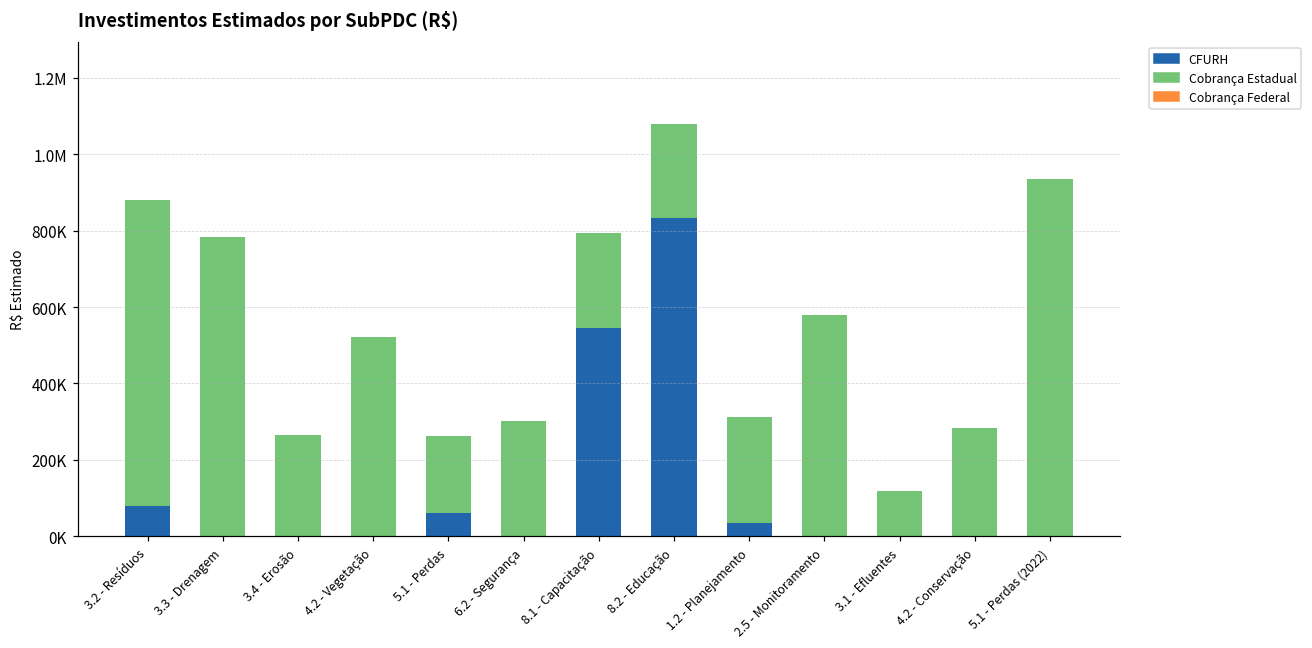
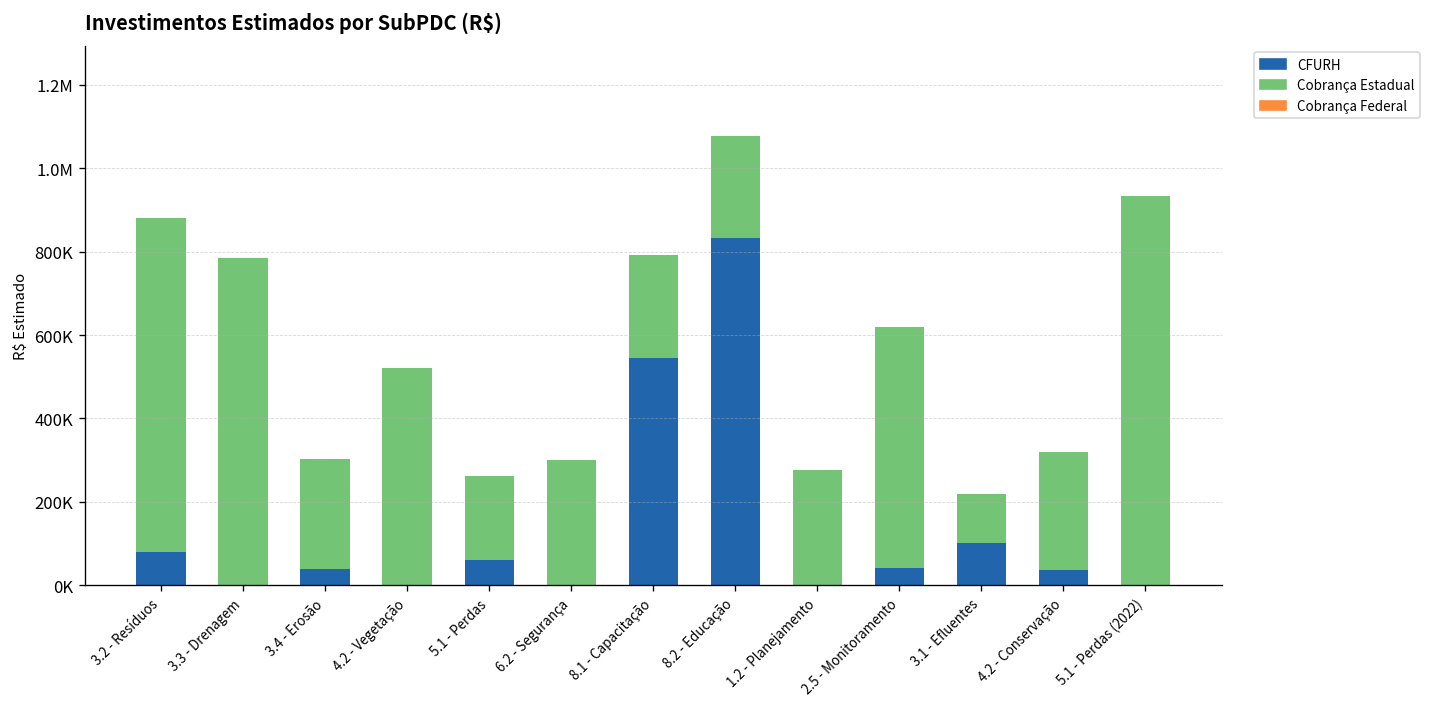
CFURH, 3.4 - Erosão: 0 -> 40000
CFURH, 1.2 - Planejamento: 40000 -> 0
CFURH, 2.5 - Monitoramento: 0 -> 40000
CFURH, 3.1 - Efluentes: 0 -> 100000
CFURH, 4.2 - Conservação: 0 -> 40000
